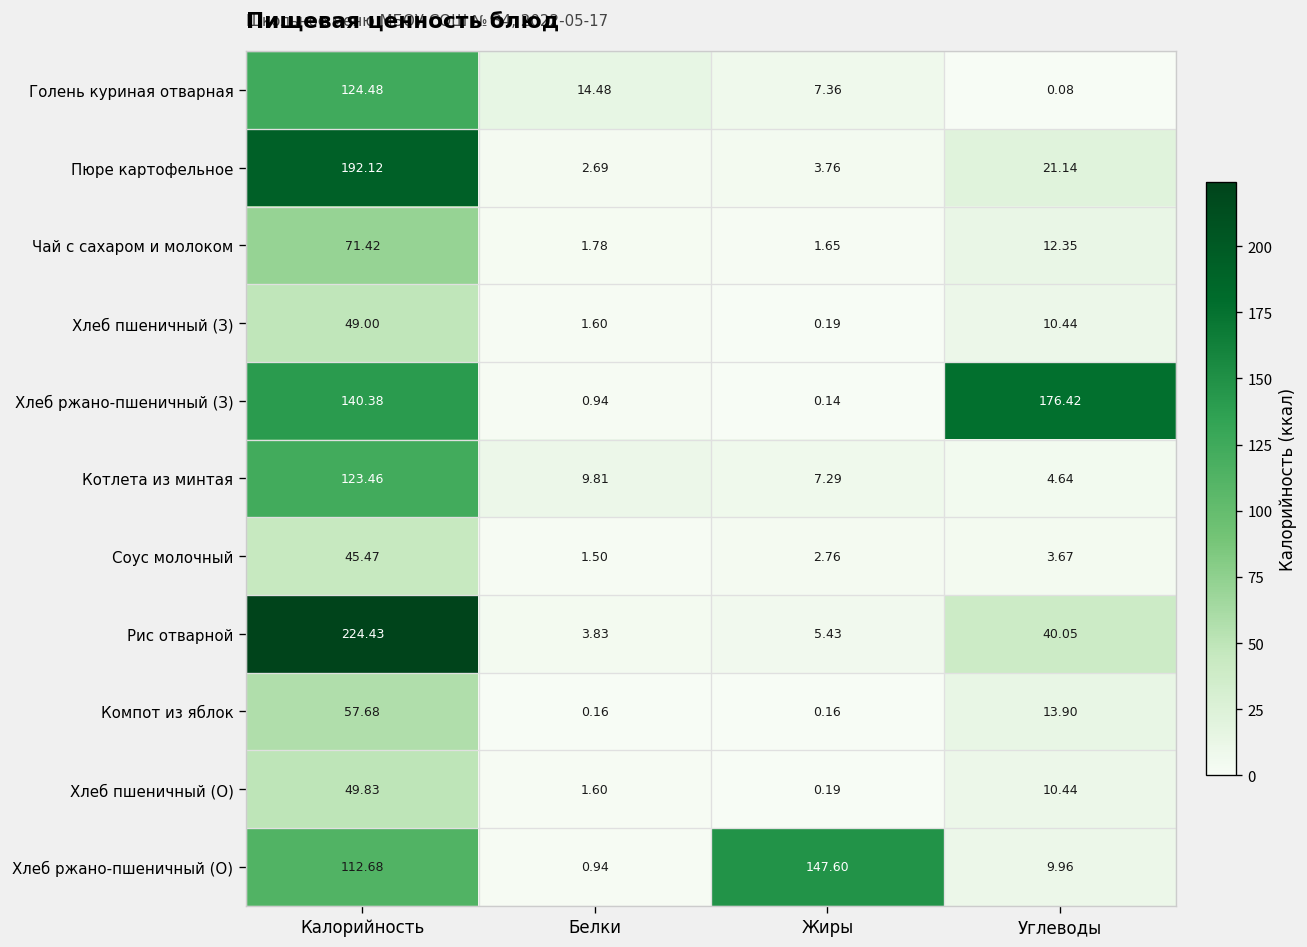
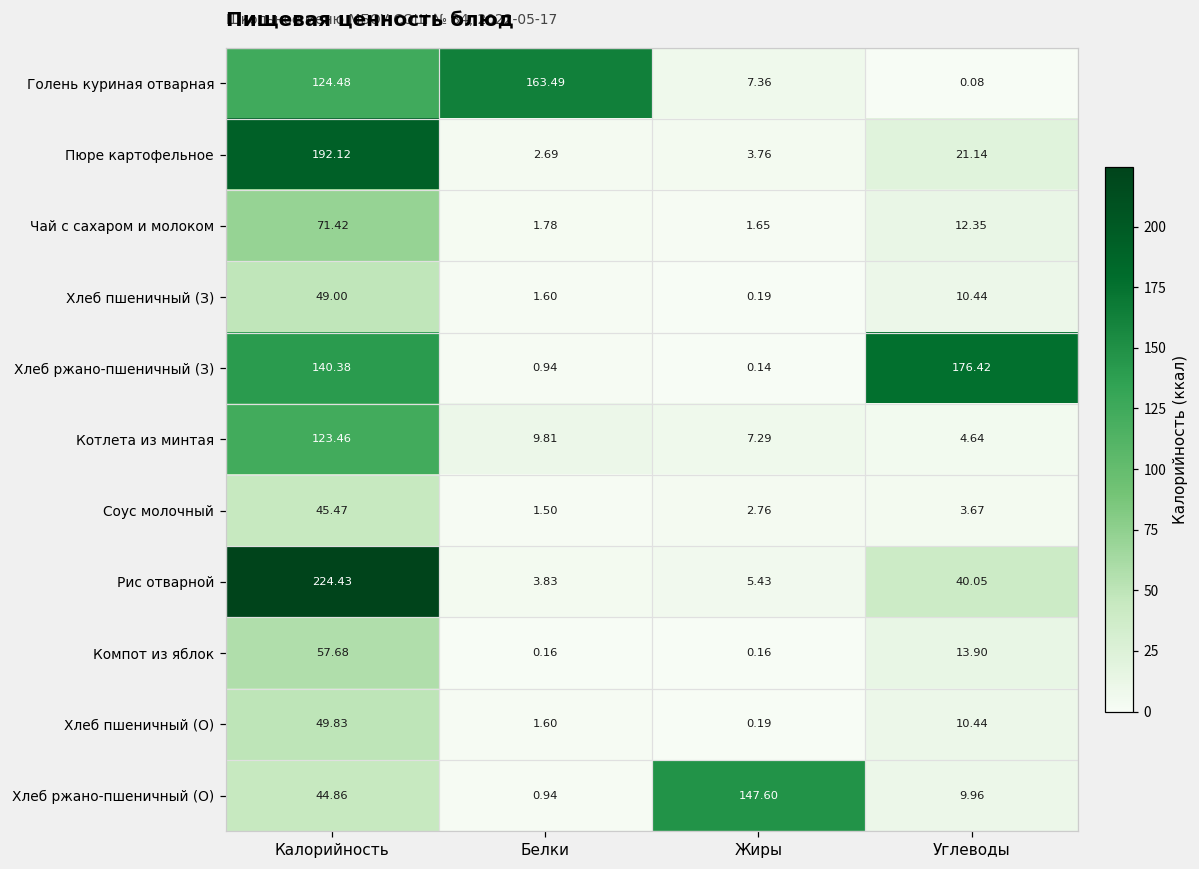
Голень куриная отварная, Белки: 14.48 -> 163.49
Хлеб ржано-пшеничный (О), Калорийность: 112.68 -> 44.86
